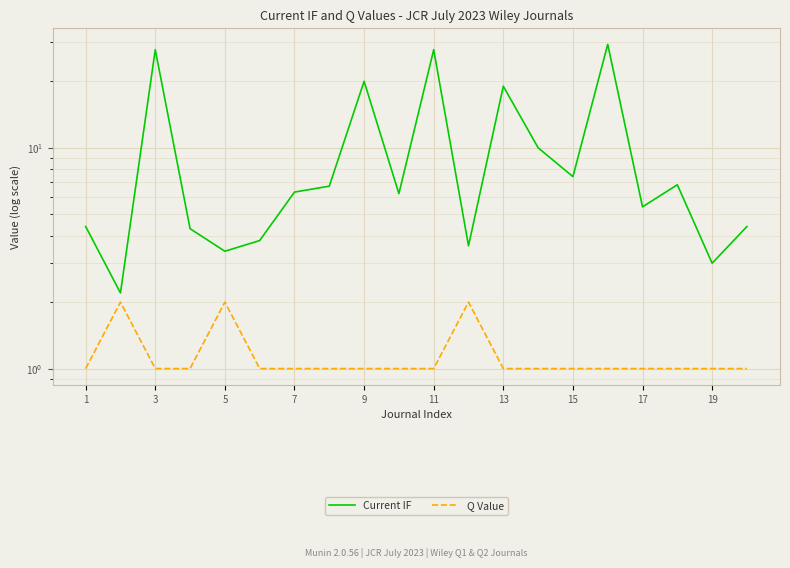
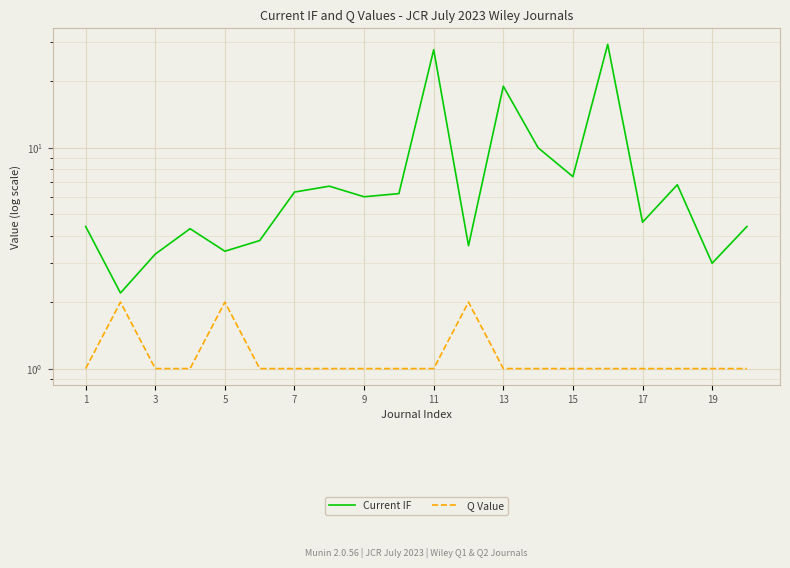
Current IF, 3: 28 -> 3.3
Current IF, 9: 20 -> 6
Current IF, 17: 5.4 -> 4.6
